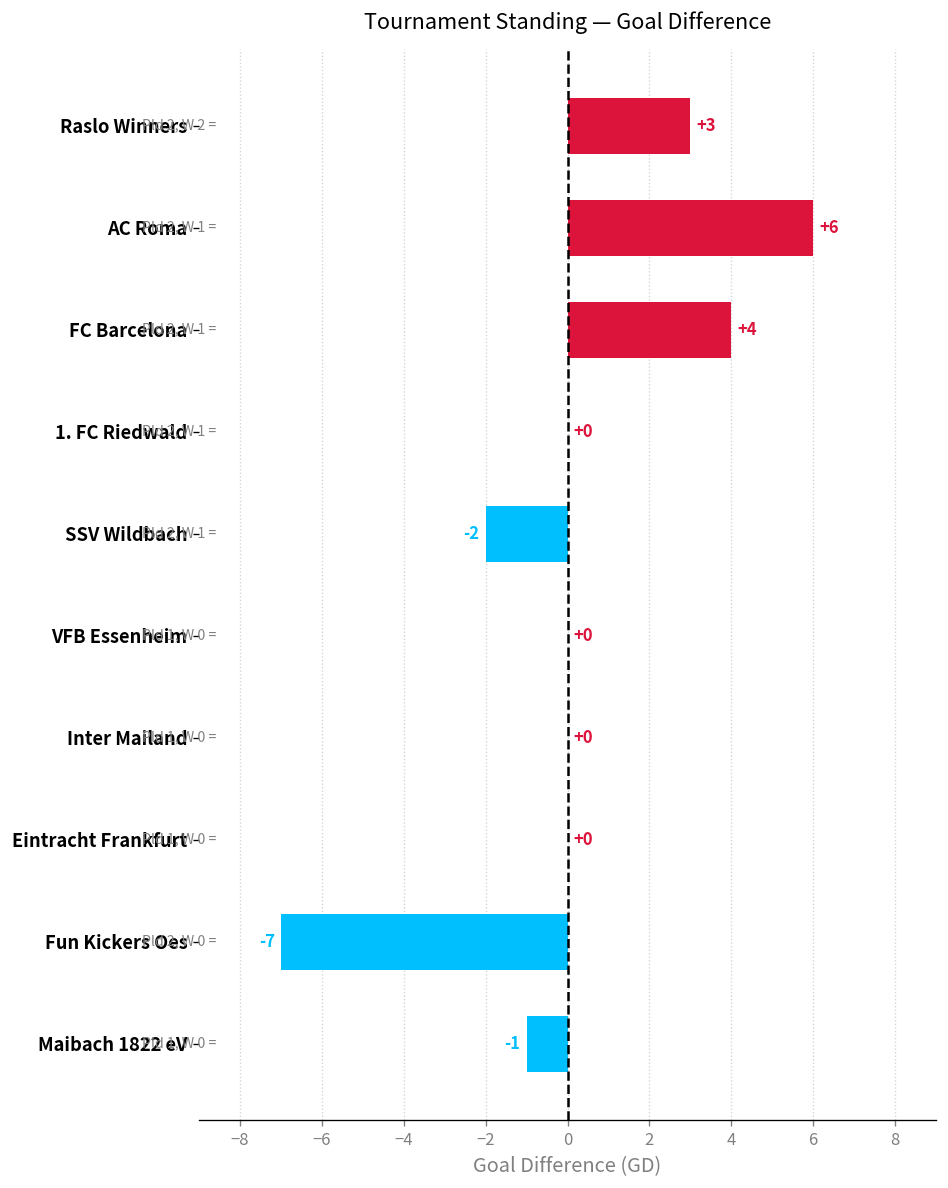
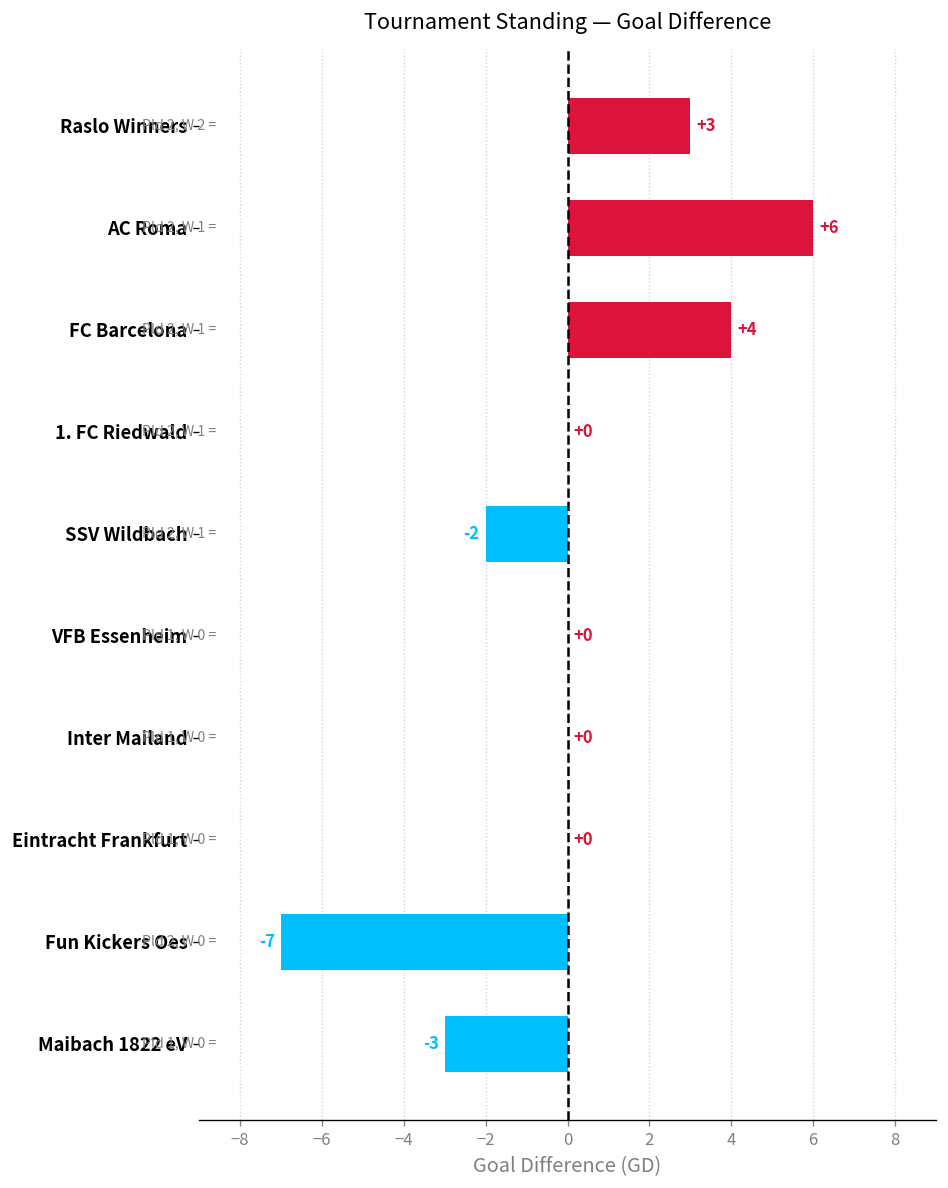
Maibach 1822 eV: -1 -> -3
